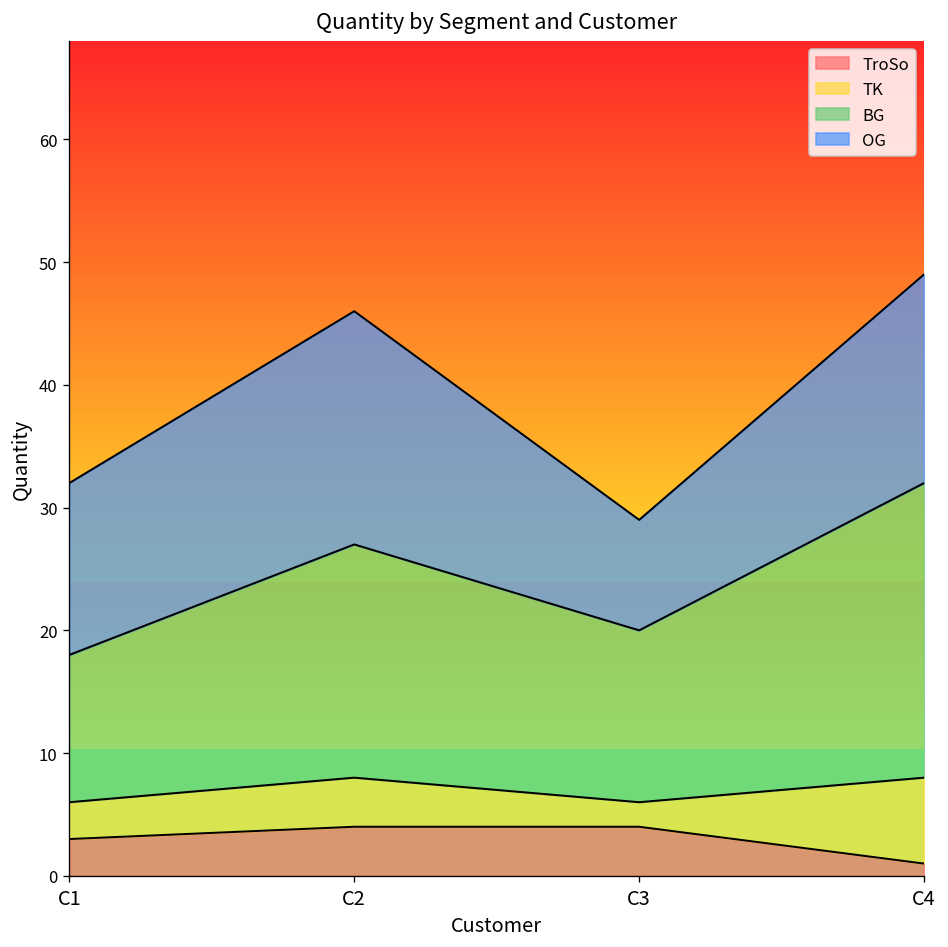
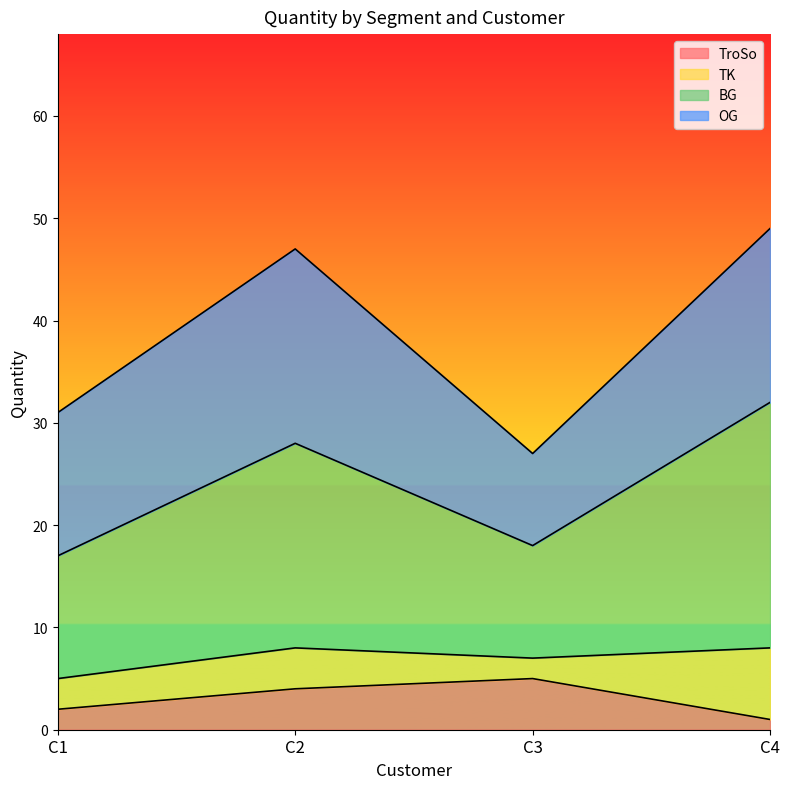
TroSo, C1: 3 -> 2
BG, C2: 19 -> 20
TroSo, C3: 4 -> 5
BG, C3: 14 -> 11
